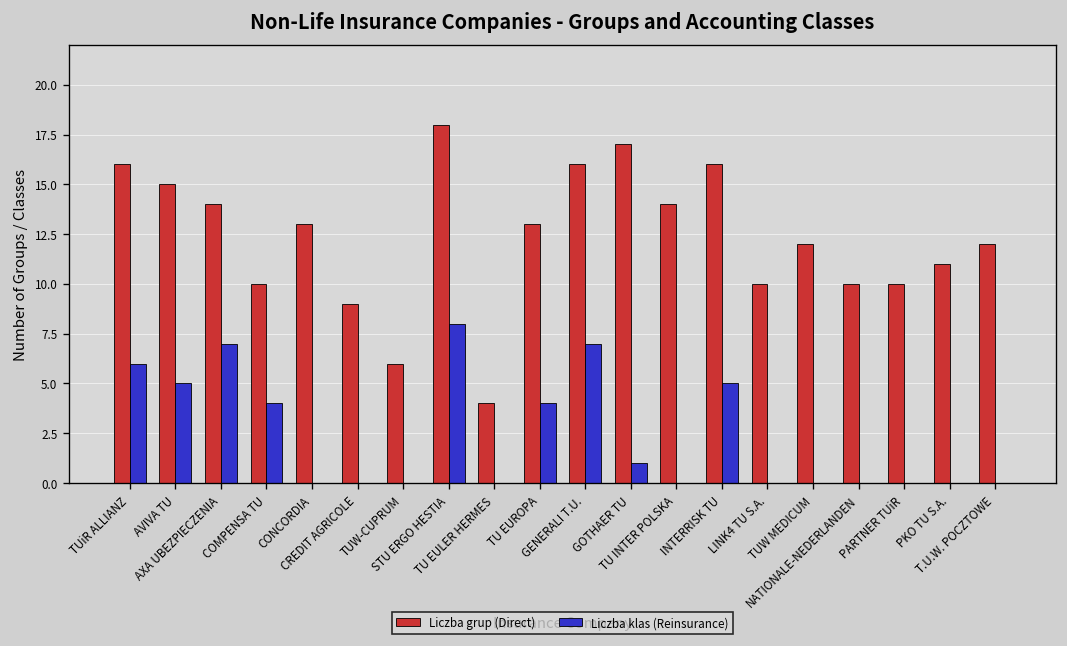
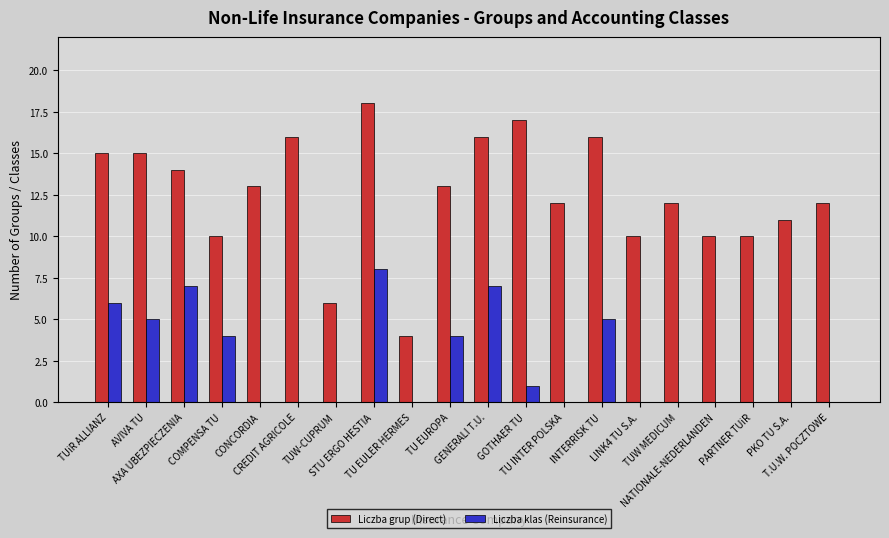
Liczba grup (Direct), TUiR ALLIANZ: 16 -> 15
Liczba grup (Direct), CREDIT AGRICOLE: 9 -> 16
Liczba grup (Direct), TU INTER POLSKA: 14 -> 12
